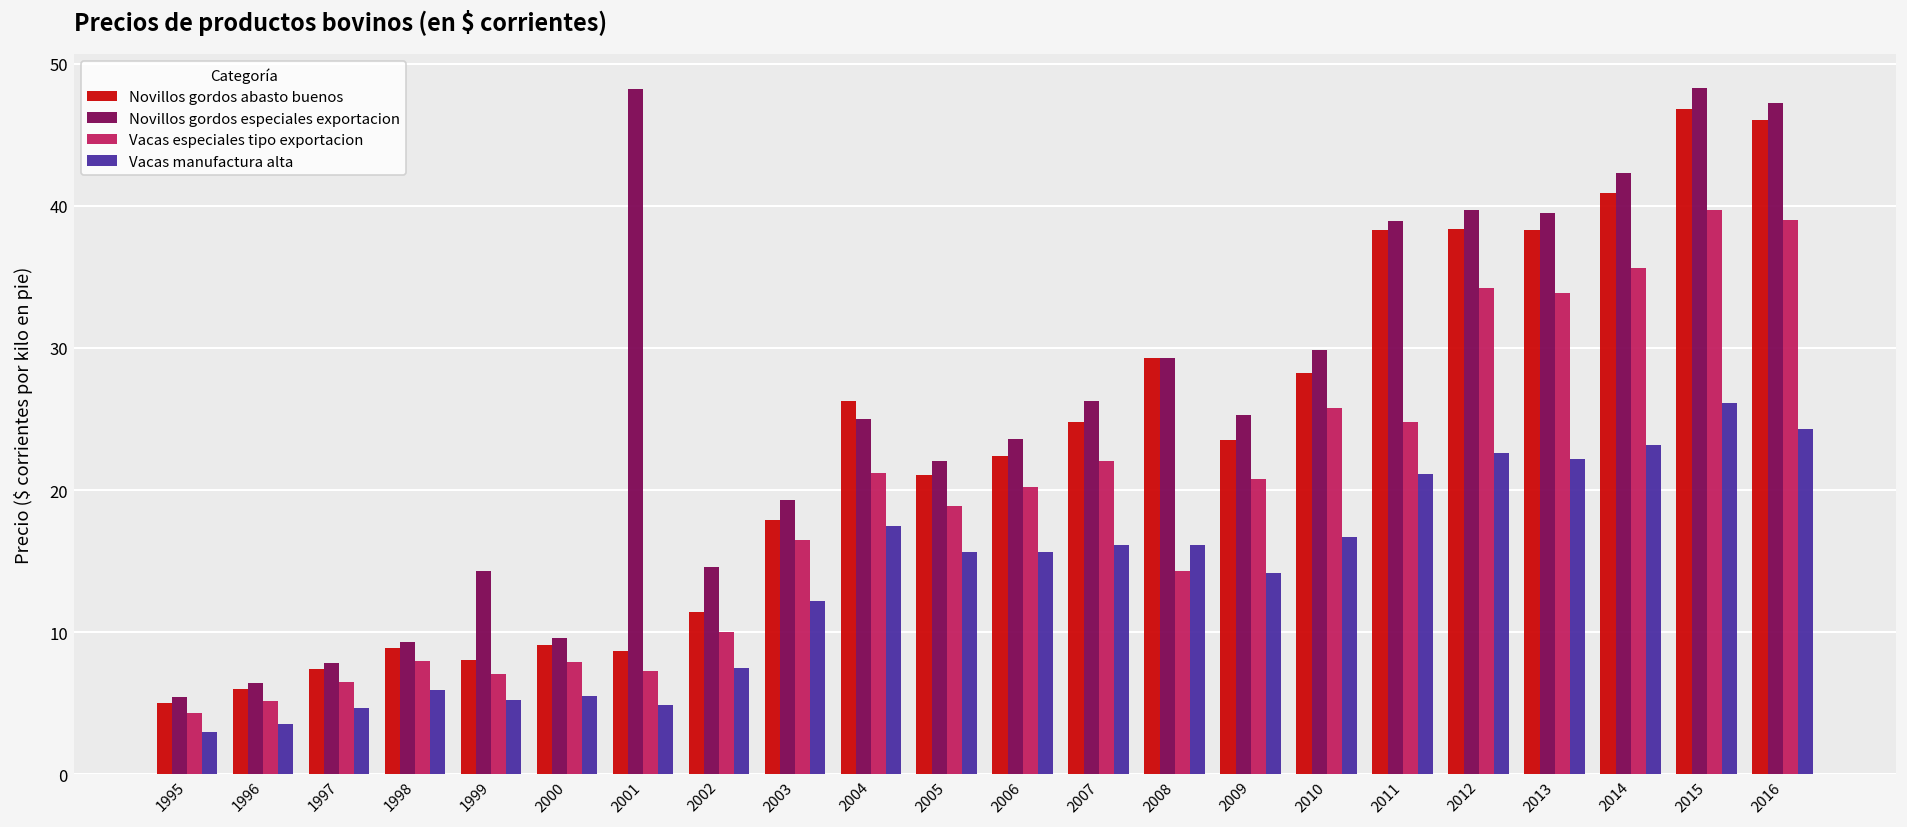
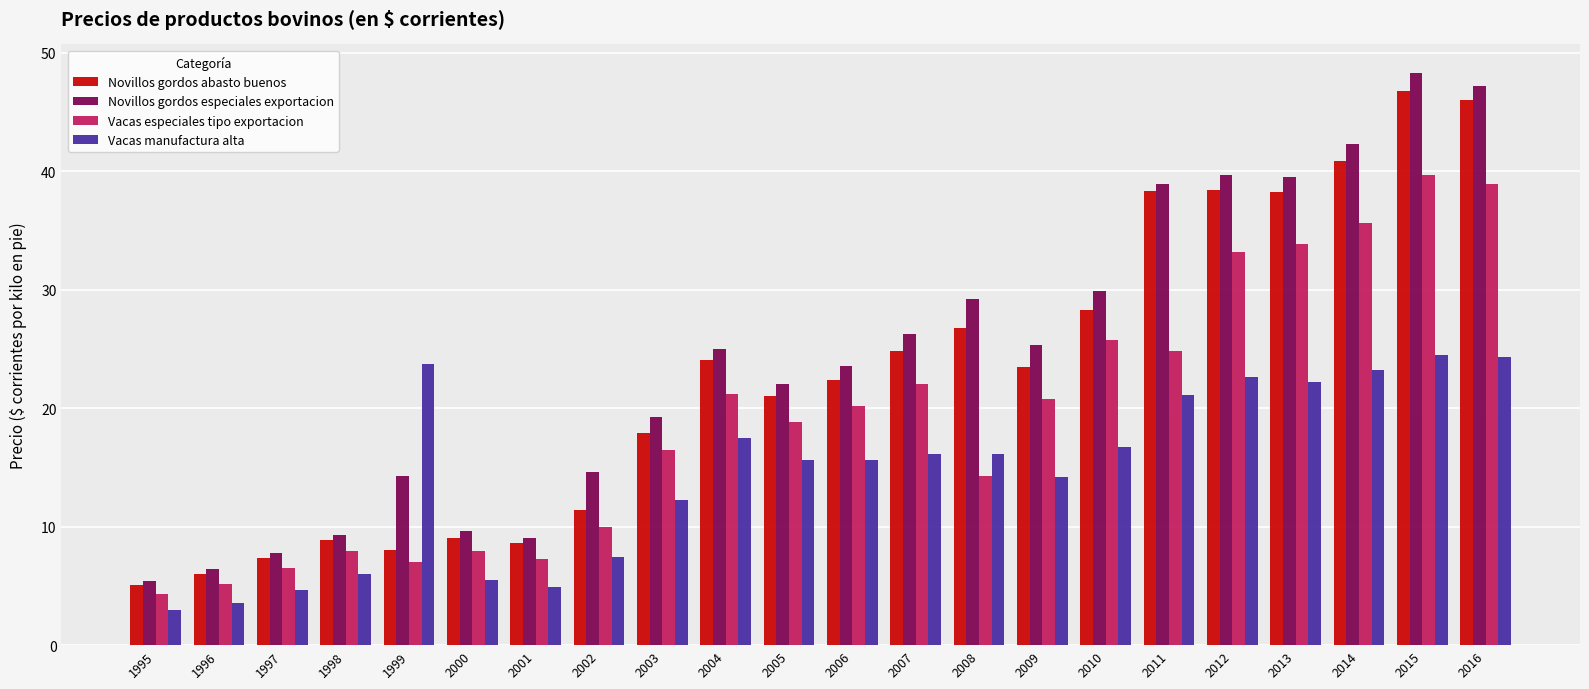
Vacas manufactura alta, 1999: 5.2 -> 23.7
Novillos gordos especiales exportacion, 2001: 48.2 -> 9.1
Novillos gordos abasto buenos, 2004: 26.3 -> 24.1
Novillos gordos abasto buenos, 2008: 29.3 -> 26.8
Vacas especiales tipo exportacion, 2012: 34.2 -> 33.2
Vacas manufactura alta, 2015: 26.1 -> 24.5
